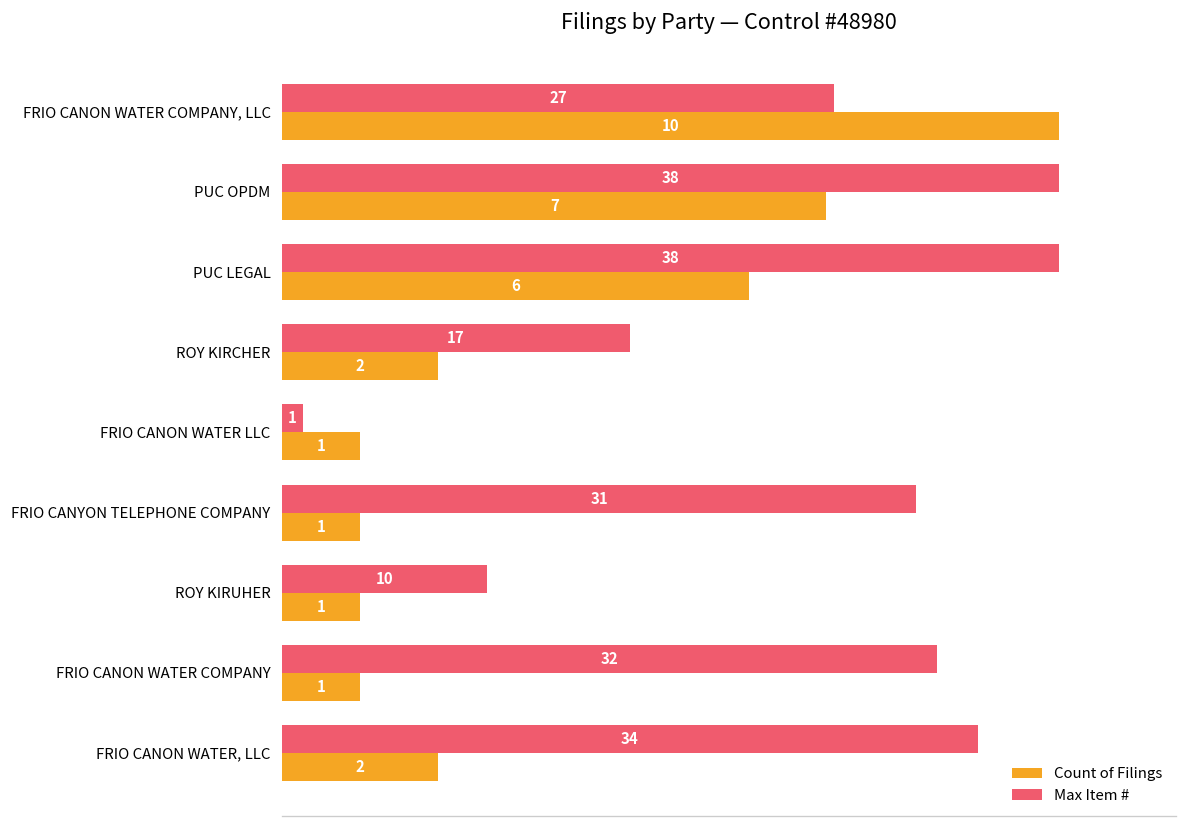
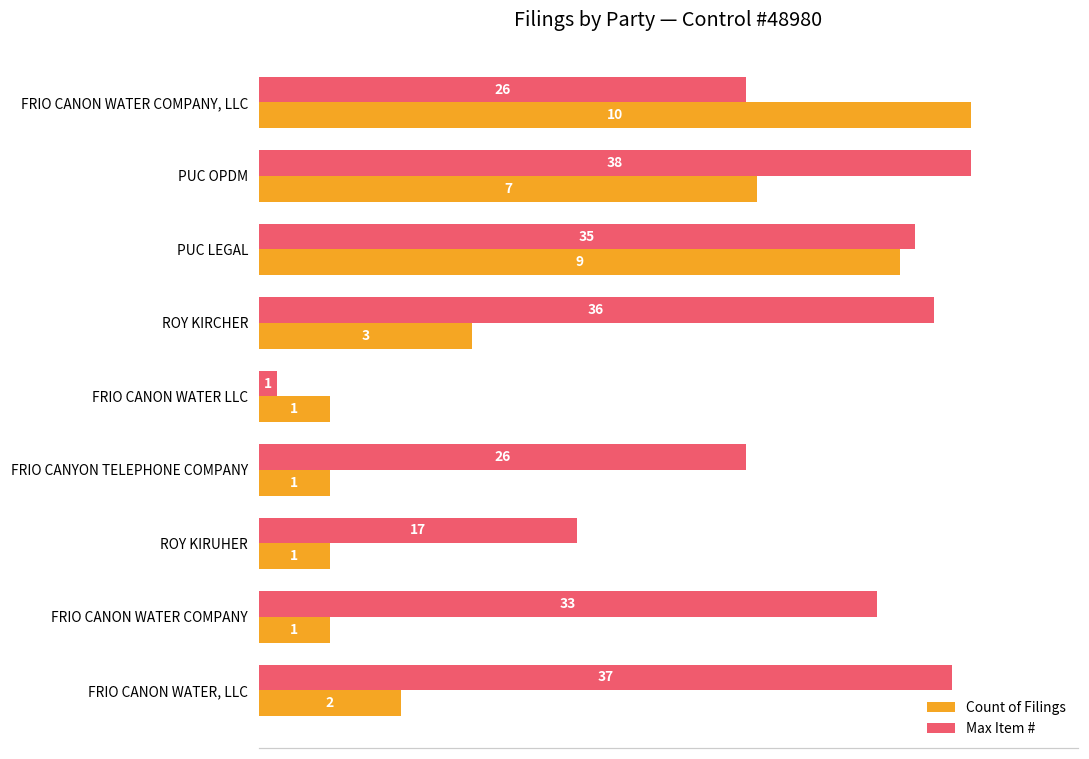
Max Item #, FRIO CANON WATER COMPANY, LLC: 27 -> 26
Max Item #, PUC LEGAL: 38 -> 35
Count of Filings, PUC LEGAL: 6 -> 9
Max Item #, ROY KIRCHER: 17 -> 36
Count of Filings, ROY KIRCHER: 2 -> 3
Max Item #, FRIO CANYON TELEPHONE COMPANY: 31 -> 26
Max Item #, ROY KIRUHER: 10 -> 17
Max Item #, FRIO CANON WATER COMPANY: 32 -> 33
Max Item #, FRIO CANON WATER, LLC: 34 -> 37
